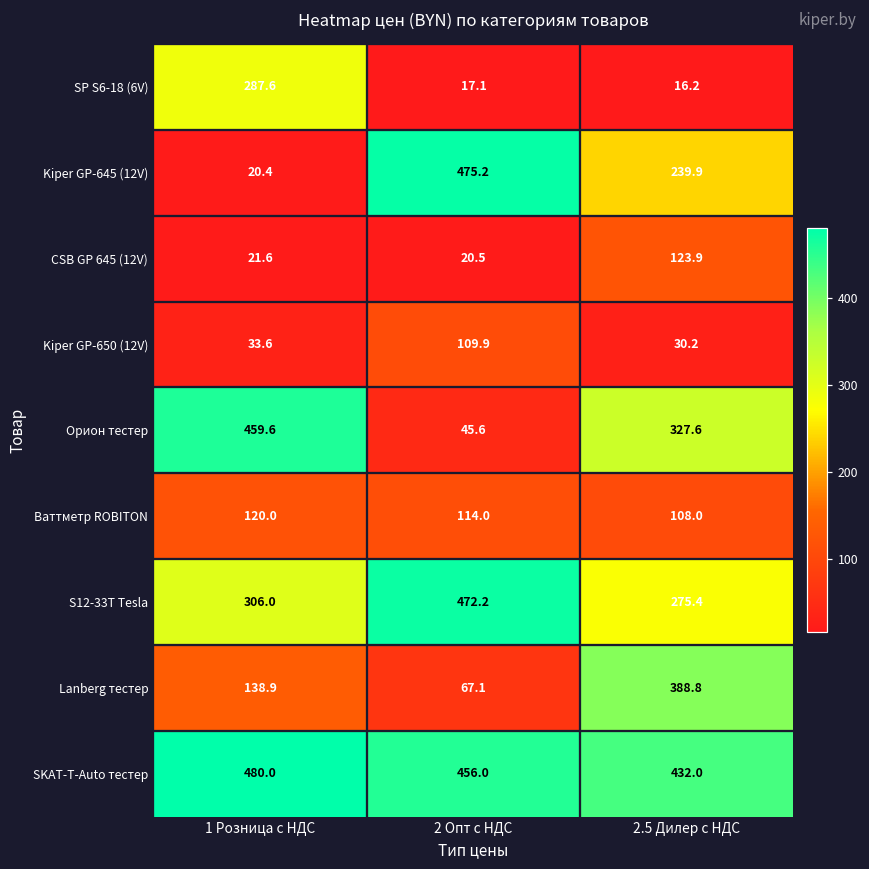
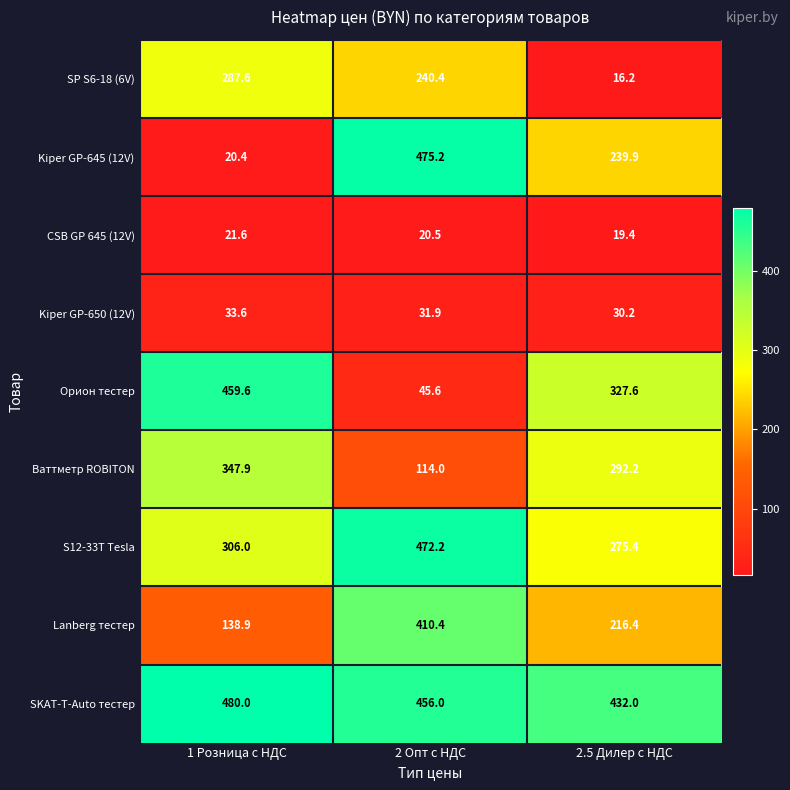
SP S6-18 (6V), 2 Опт с НДС: 17.1 -> 240.4
CSB GP 645 (12V), 2.5 Дилер с НДС: 123.9 -> 19.4
Kiper GP-650 (12V), 2 Опт с НДС: 109.9 -> 31.9
Ваттметр ROBITON, 1 Розница с НДС: 120.0 -> 347.9
Ваттметр ROBITON, 2.5 Дилер с НДС: 108.0 -> 292.2
Lanberg тестер, 2 Опт с НДС: 67.1 -> 410.4
Lanberg тестер, 2.5 Дилер с НДС: 388.8 -> 216.4
